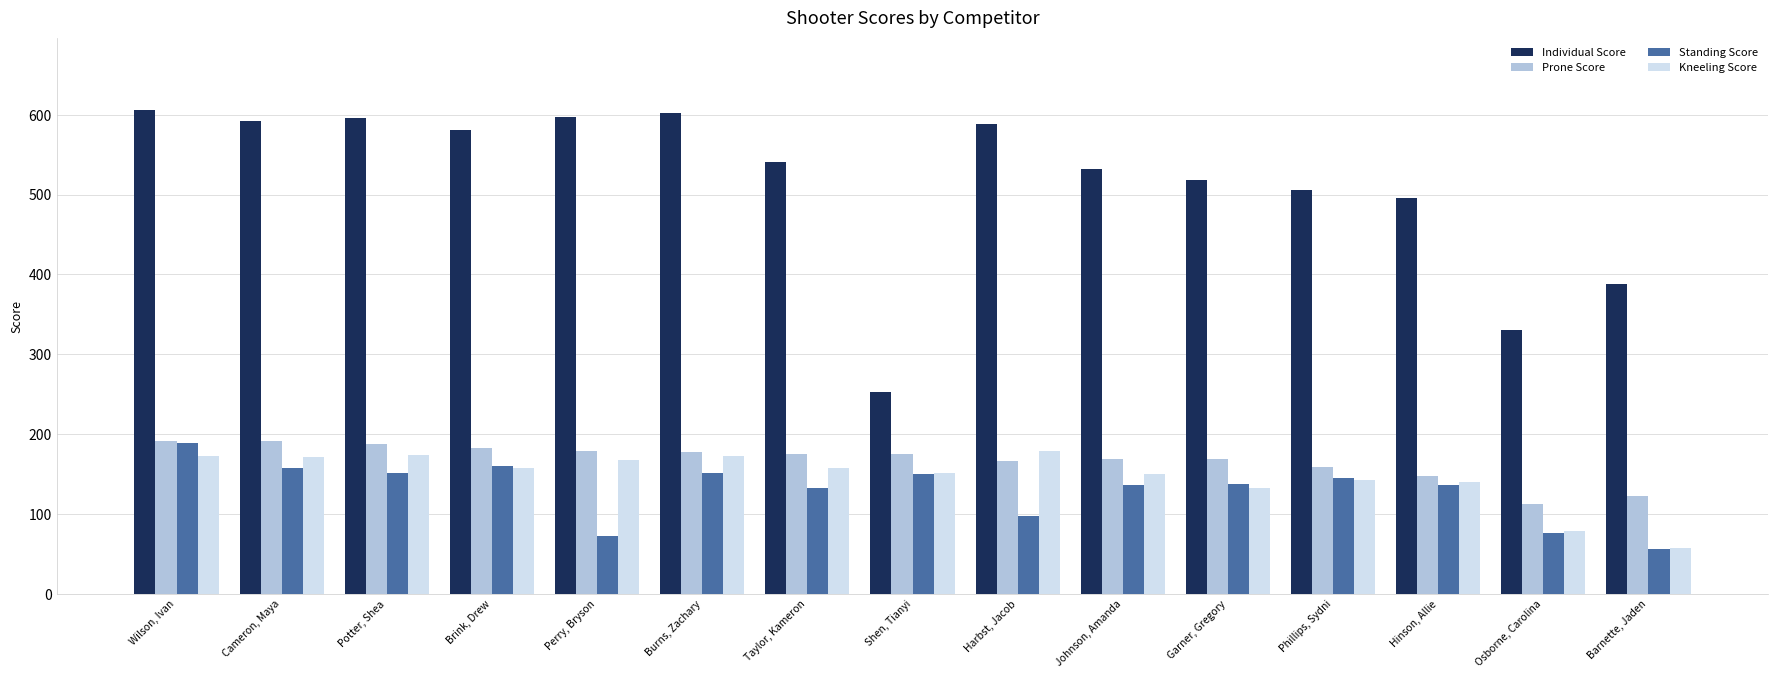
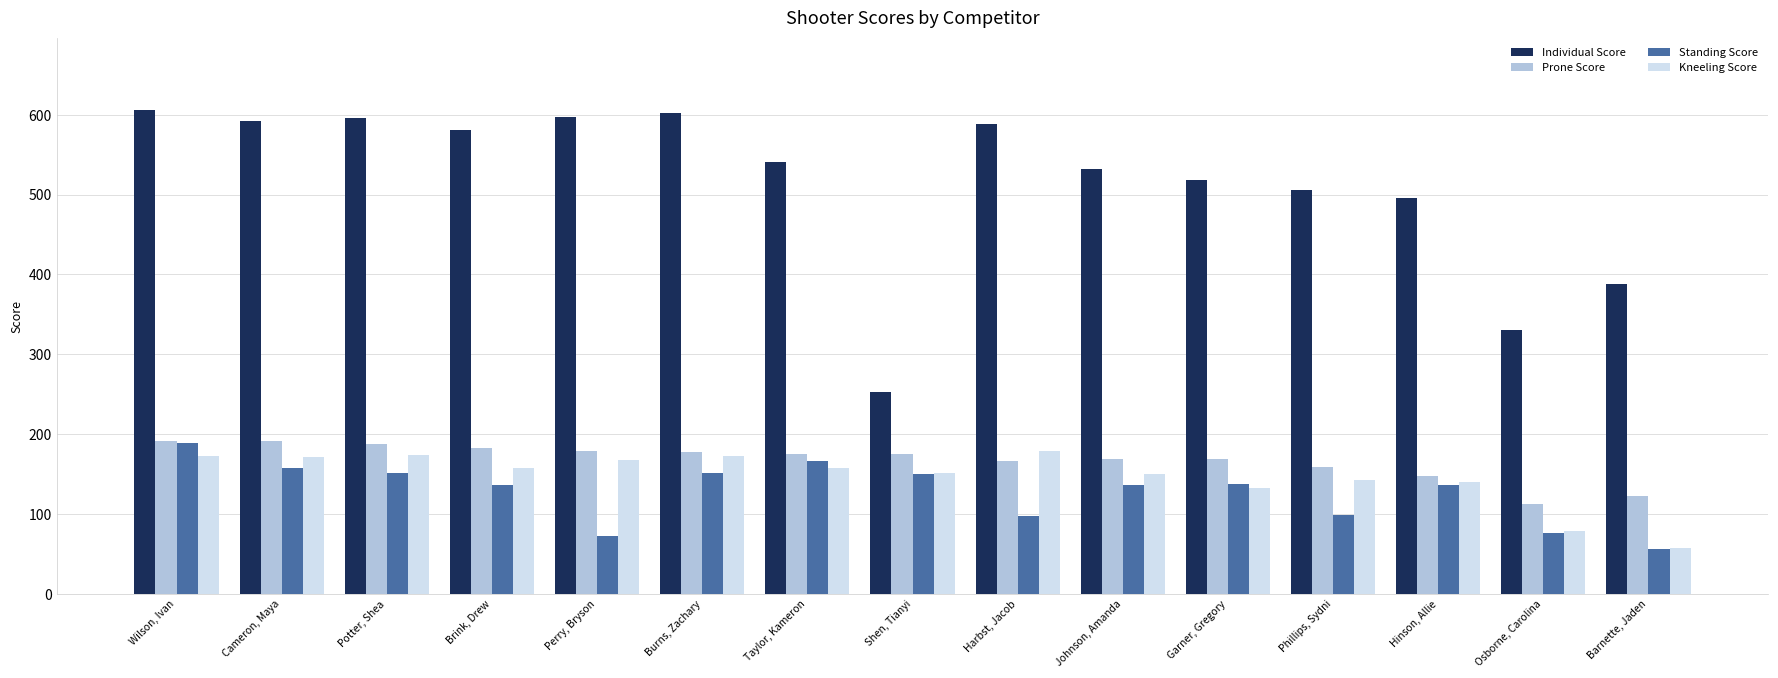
Standing Score, Brink, Drew: 160 -> 140
Standing Score, Taylor, Kameron: 130 -> 170
Standing Score, Phillips, Sydni: 150 -> 100
